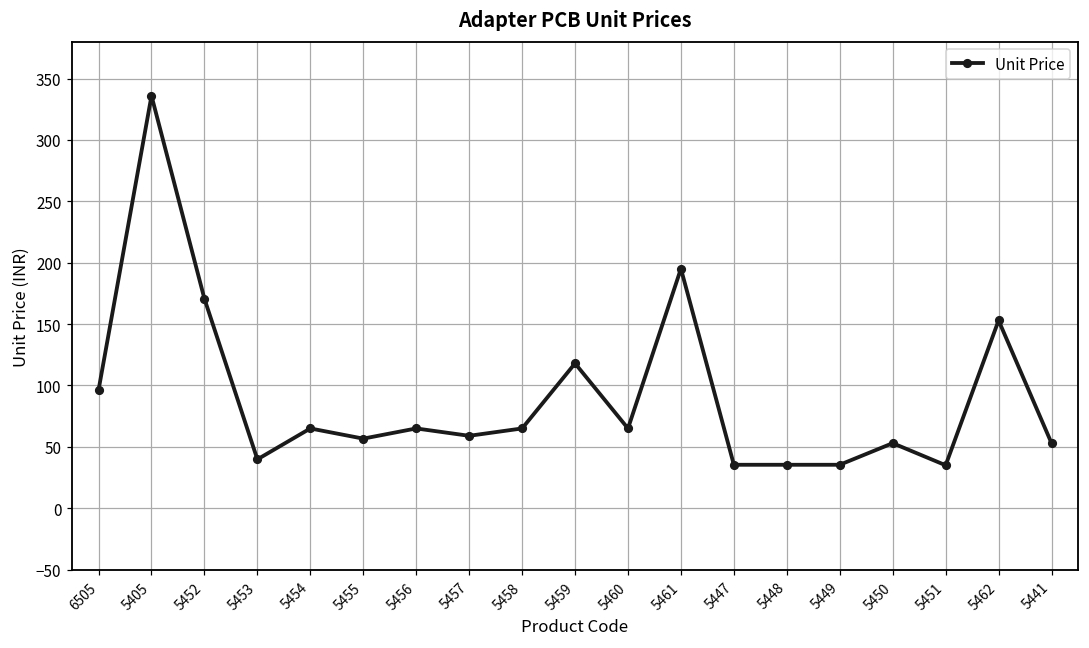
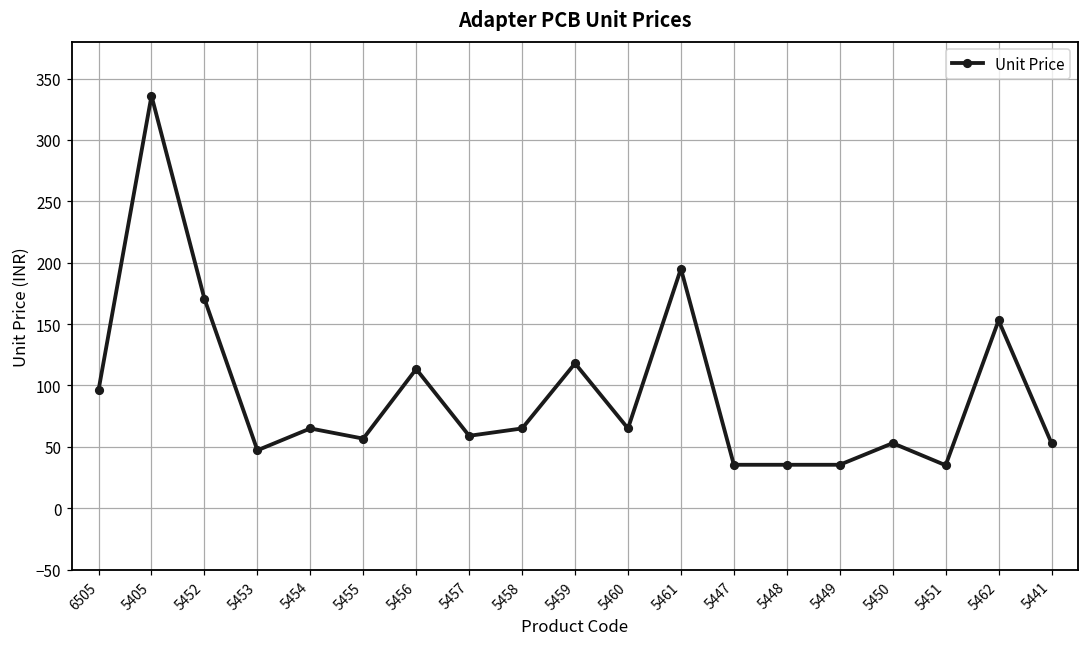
5453: 40 -> 47
5456: 65 -> 113
